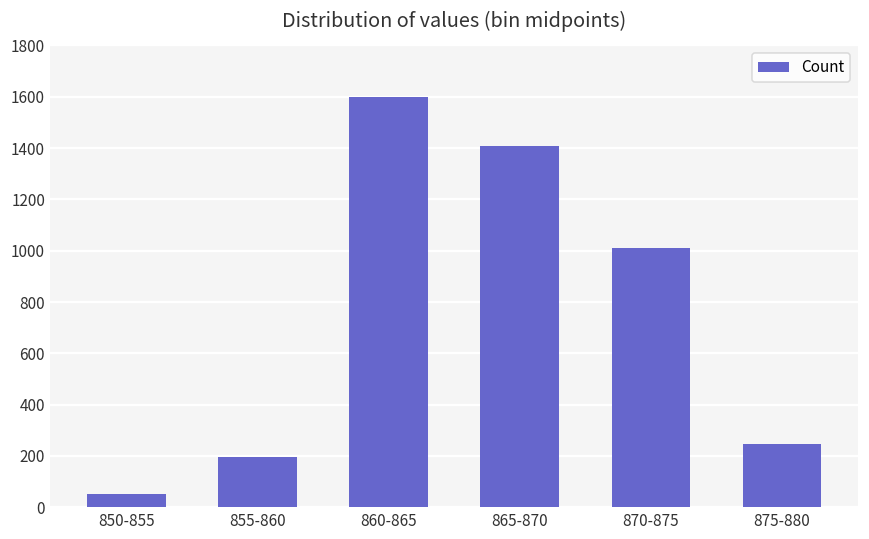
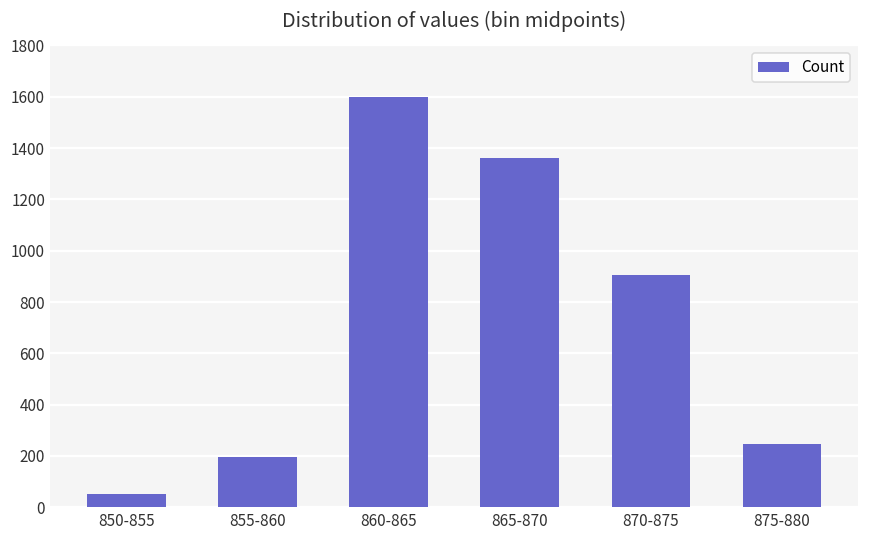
865-870: 1410 -> 1360
870-875: 1010 -> 900
